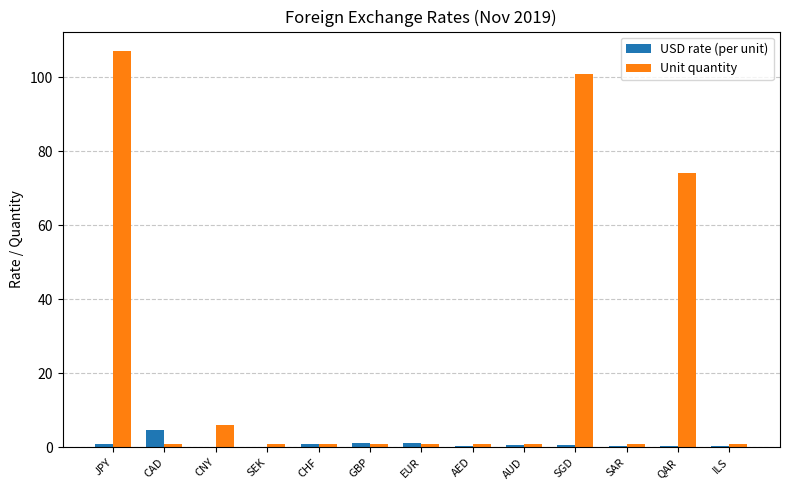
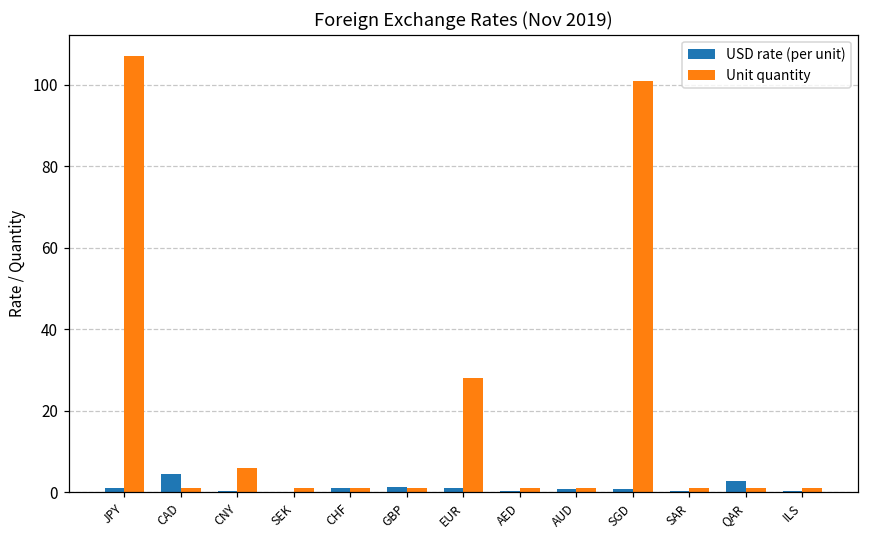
Unit quantity, EUR: 1 -> 28
USD rate (per unit), QAR: 0 -> 3
Unit quantity, QAR: 74 -> 1
